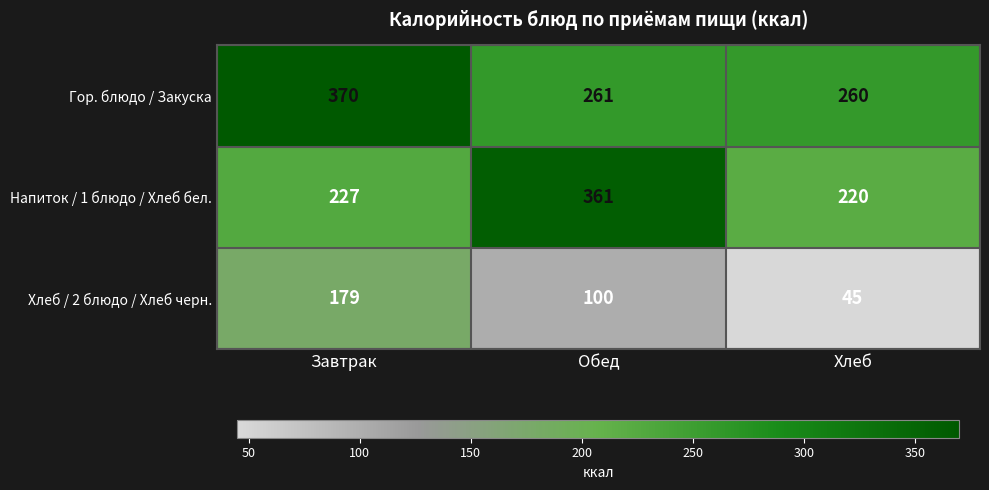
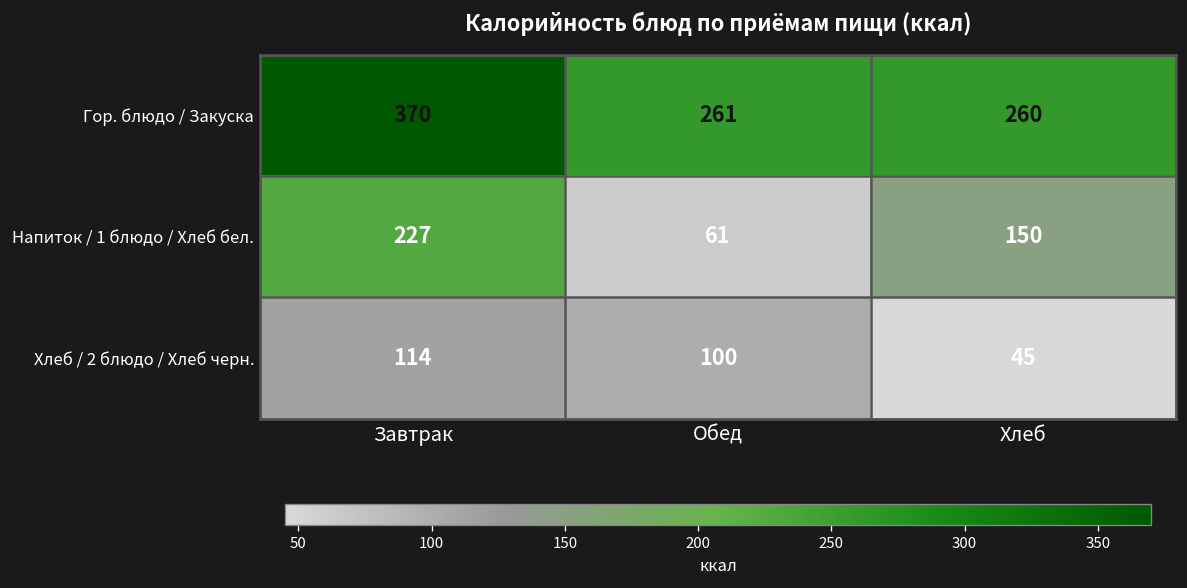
Напиток / 1 блюдо / Хлеб бел., Обед: 361 -> 61
Напиток / 1 блюдо / Хлеб бел., Хлеб: 220 -> 150
Хлеб / 2 блюдо / Хлеб черн., Завтрак: 179 -> 114
